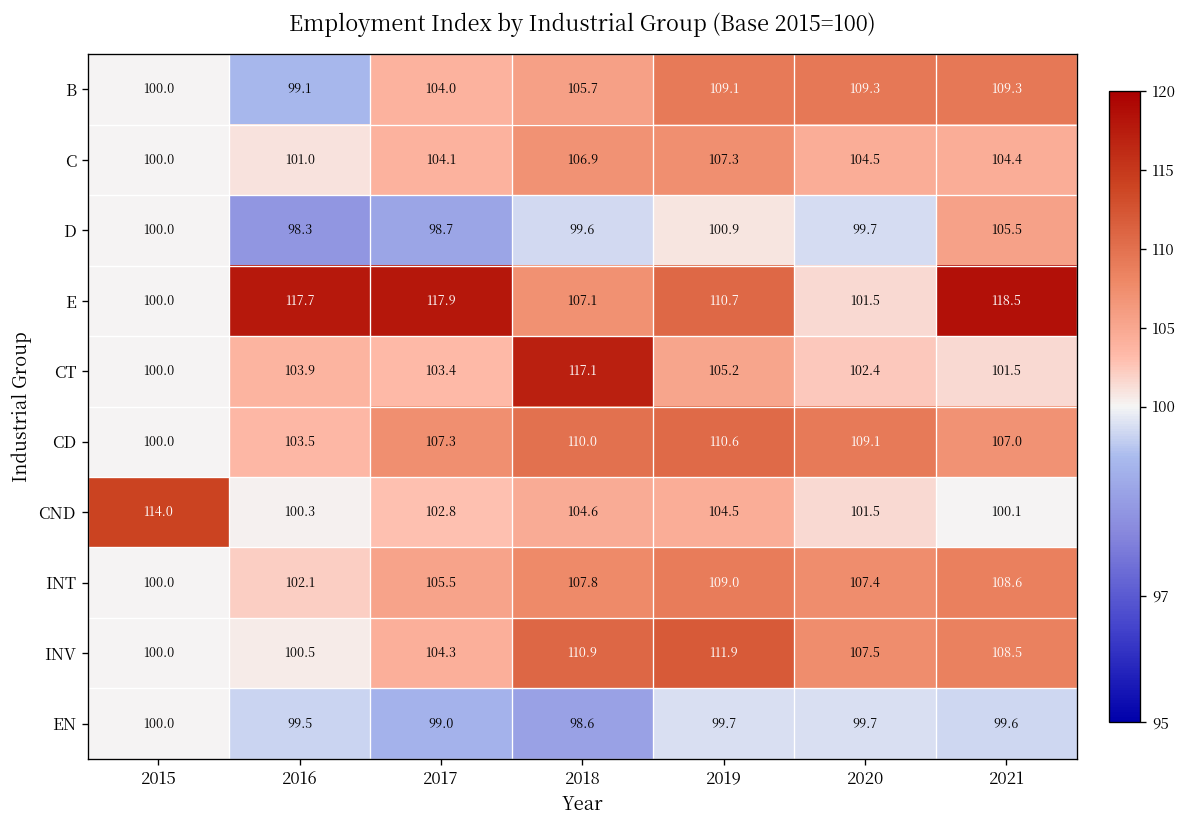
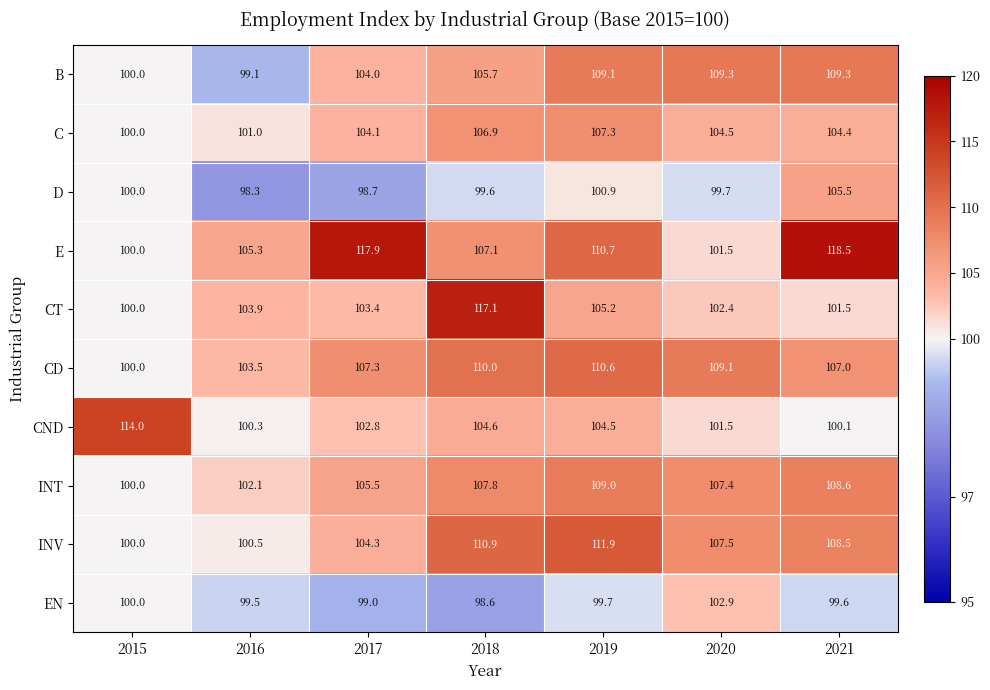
E, 2016: 117.7 -> 105.3
EN, 2020: 99.7 -> 102.9
